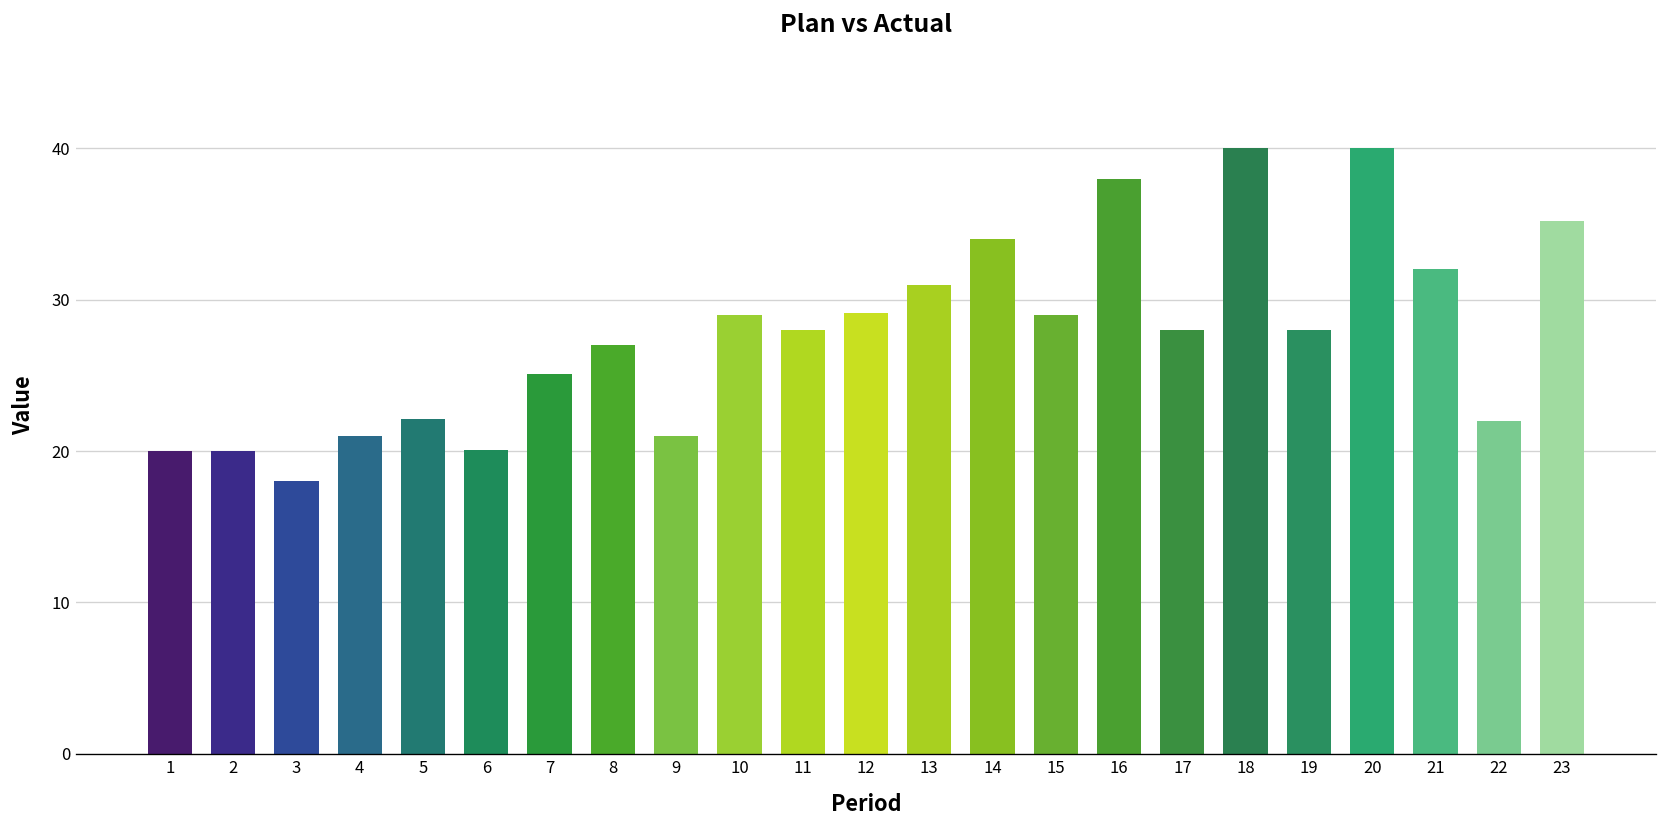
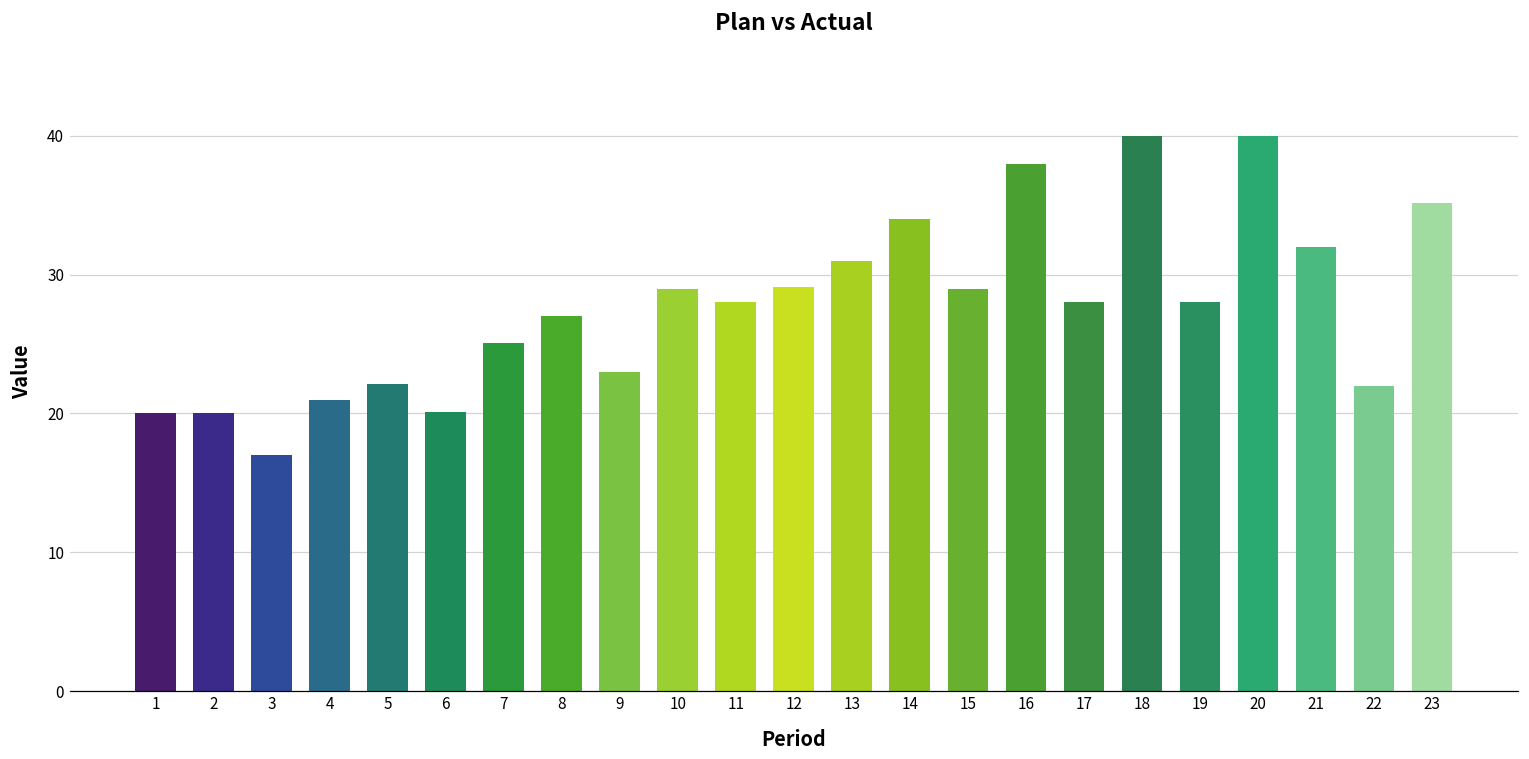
3: 18 -> 17
9: 21 -> 23
